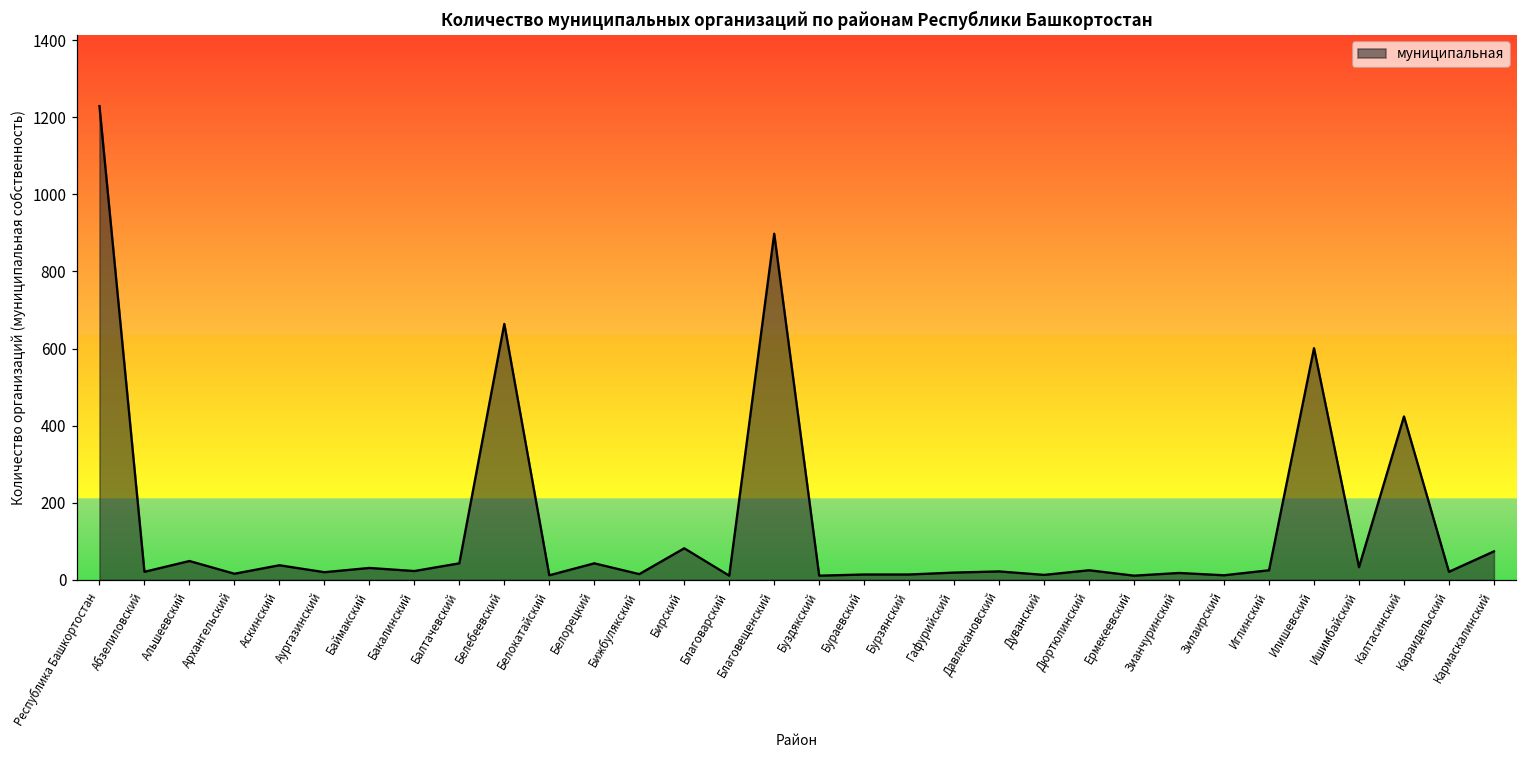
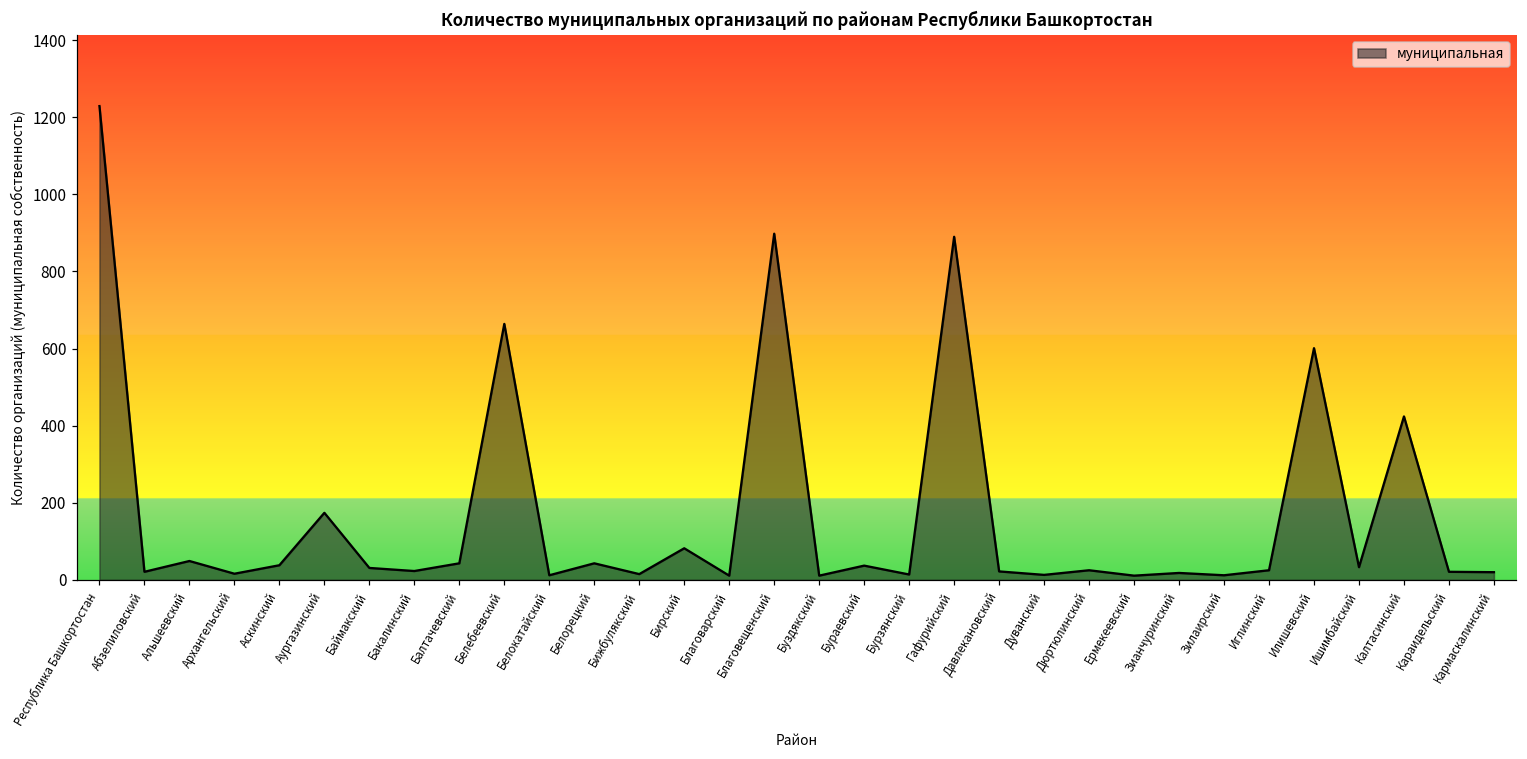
Аургазинский: 20 -> 170
Бураевский: 10 -> 40
Гафурийский: 20 -> 890
Кармаскалинский: 70 -> 20
